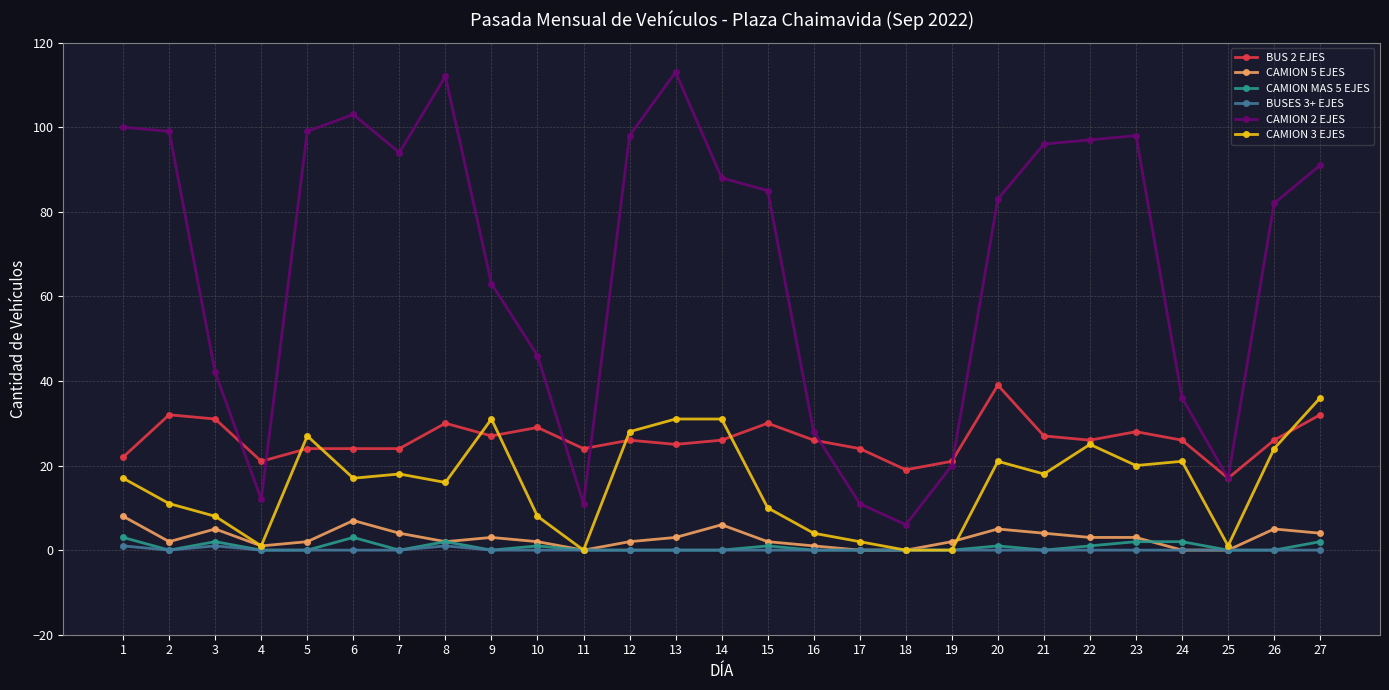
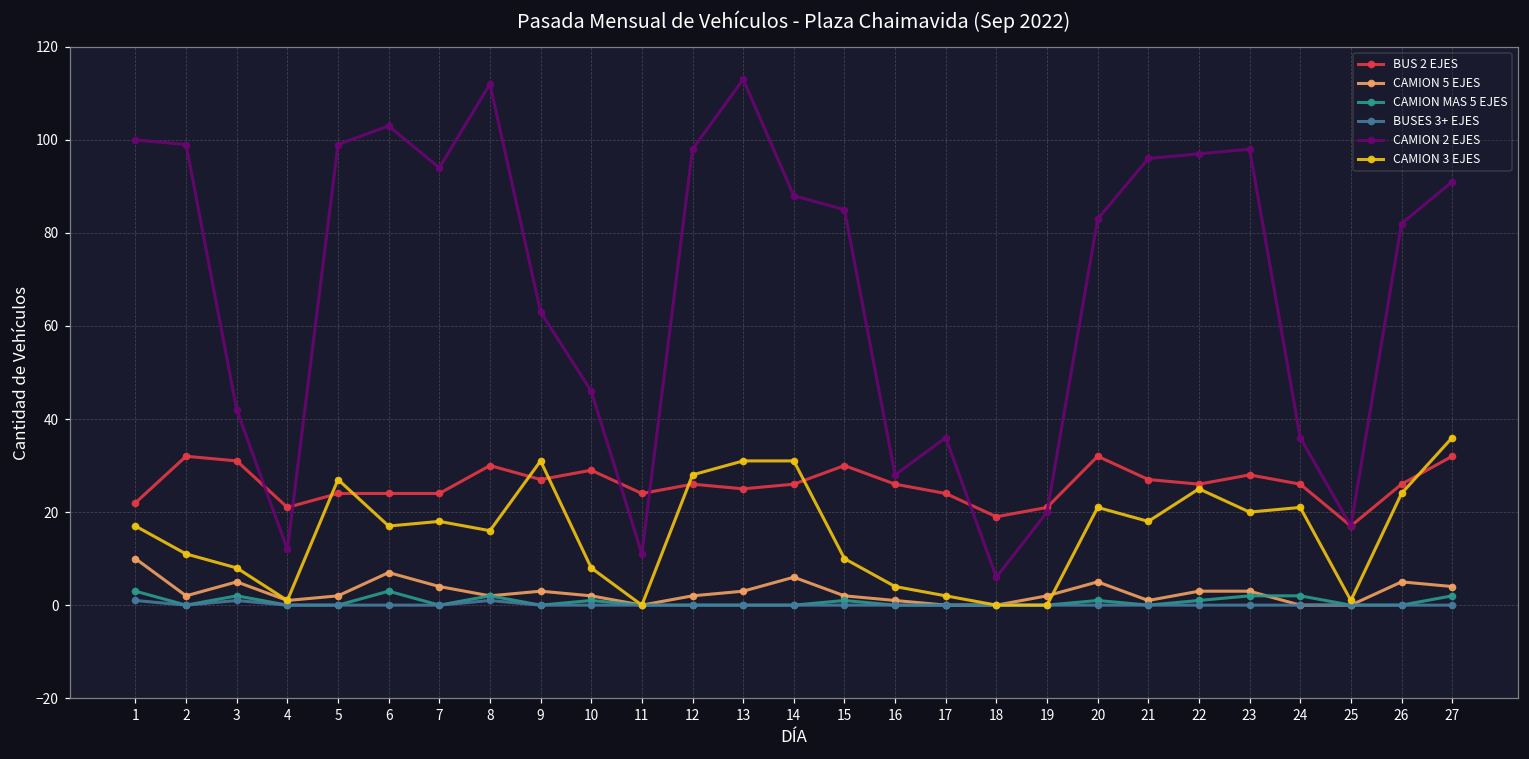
CAMION 5 EJES, 1: 8 -> 10
CAMION 2 EJES, 17: 11 -> 36
BUS 2 EJES, 20: 39 -> 32
CAMION 5 EJES, 21: 4 -> 1
